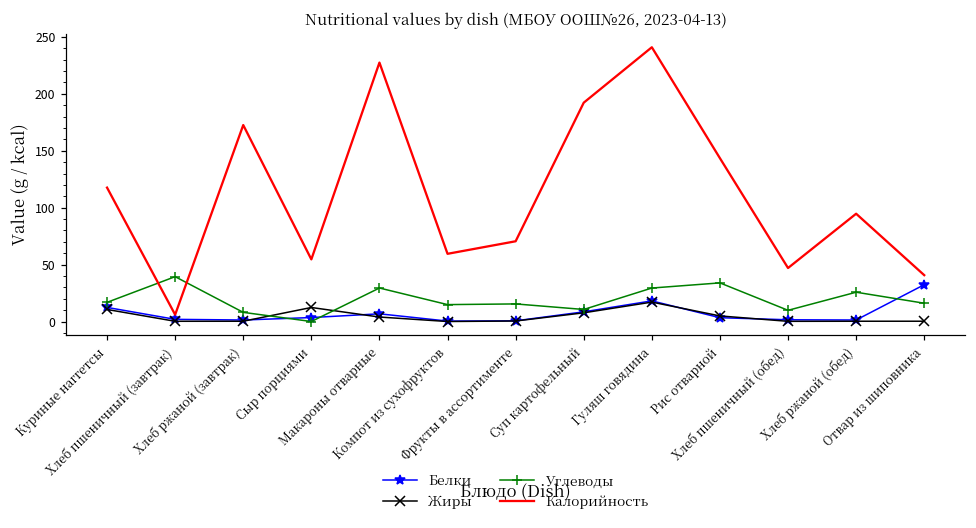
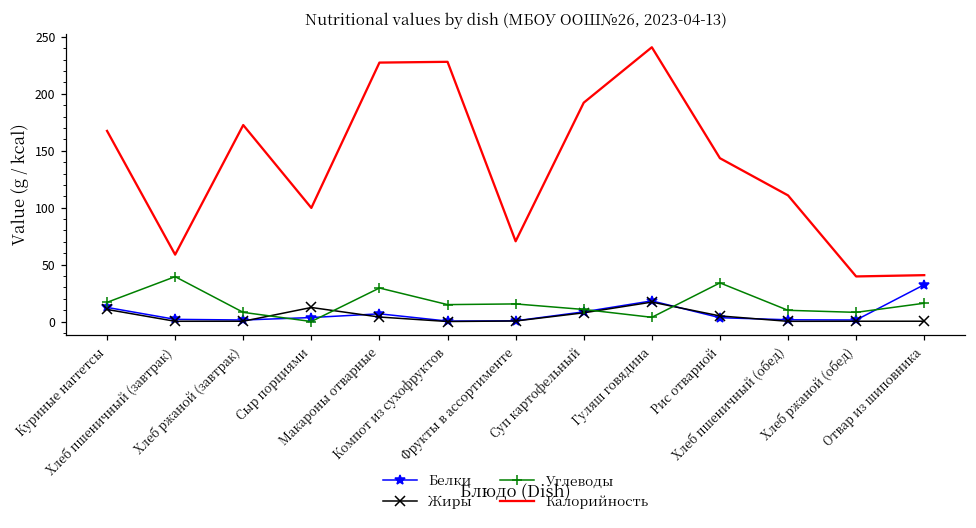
Калорийность, Куриные наггетсы: 118 -> 167
Калорийность, Хлеб пшеничный (завтрак): 6 -> 59
Калорийность, Сыр порциями: 55 -> 100
Калорийность, Компот из сухофруктов: 59 -> 228
Углеводы, Гуляш говядина: 29 -> 4
Калорийность, Хлеб пшеничный (обед): 47 -> 111
Углеводы, Хлеб ржаной (обед): 26 -> 8
Калорийность, Хлеб ржаной (обед): 95 -> 40
